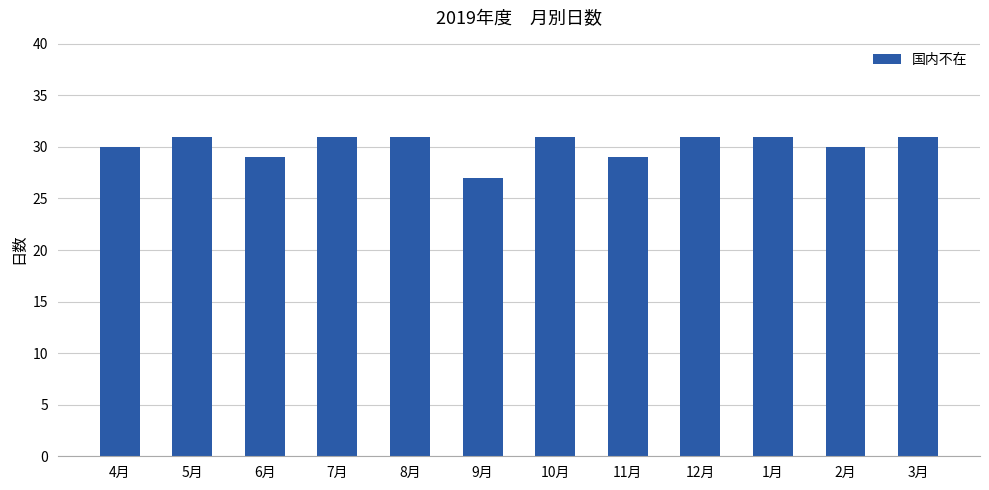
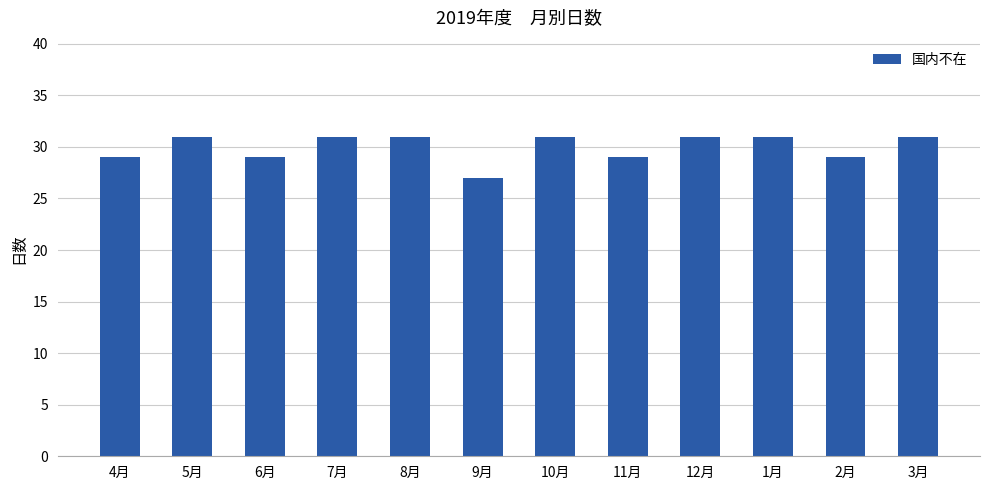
4月: 30 -> 29
2月: 30 -> 29
